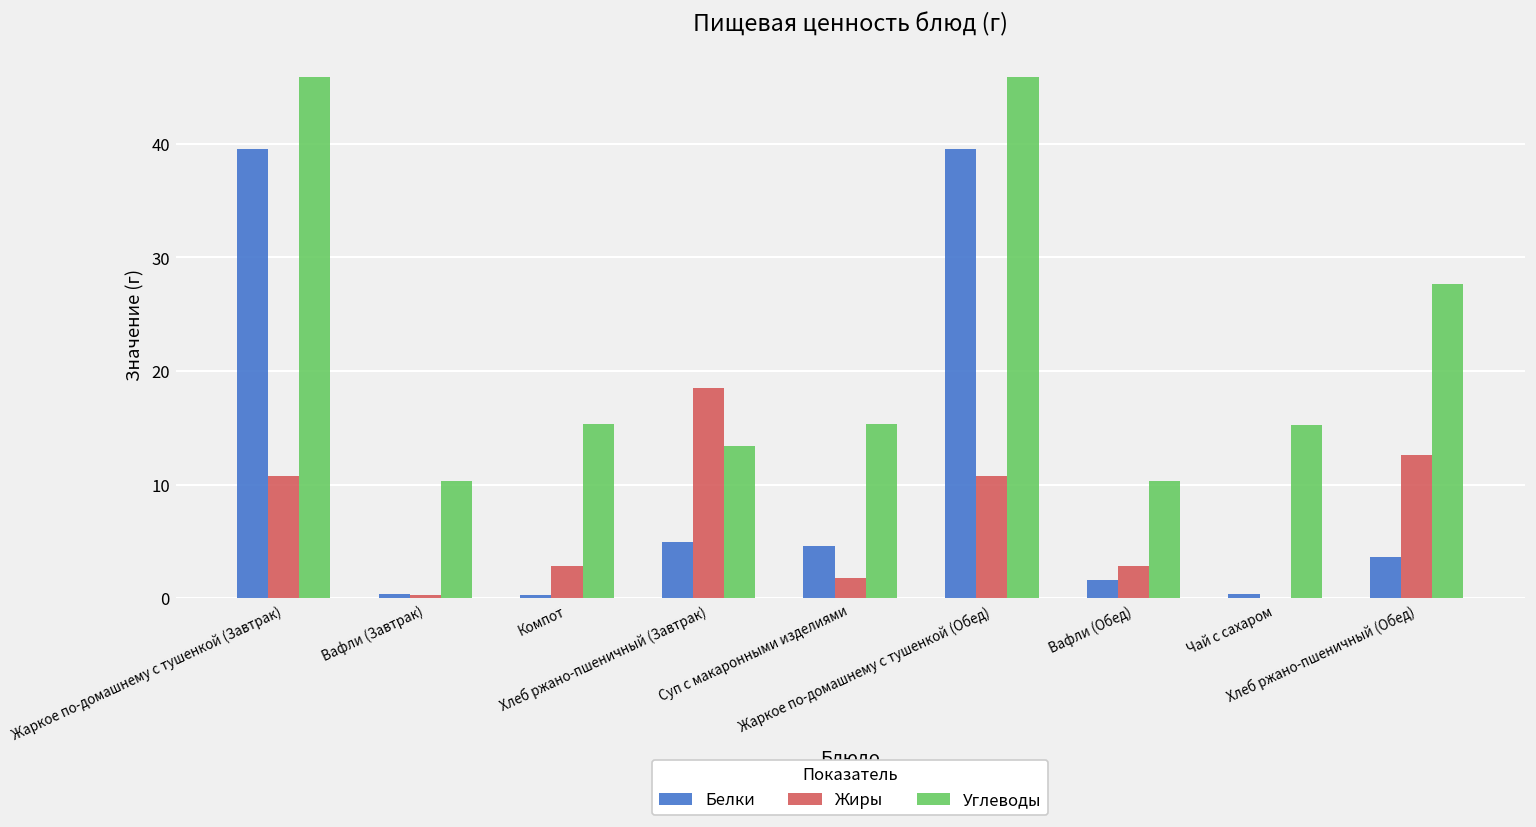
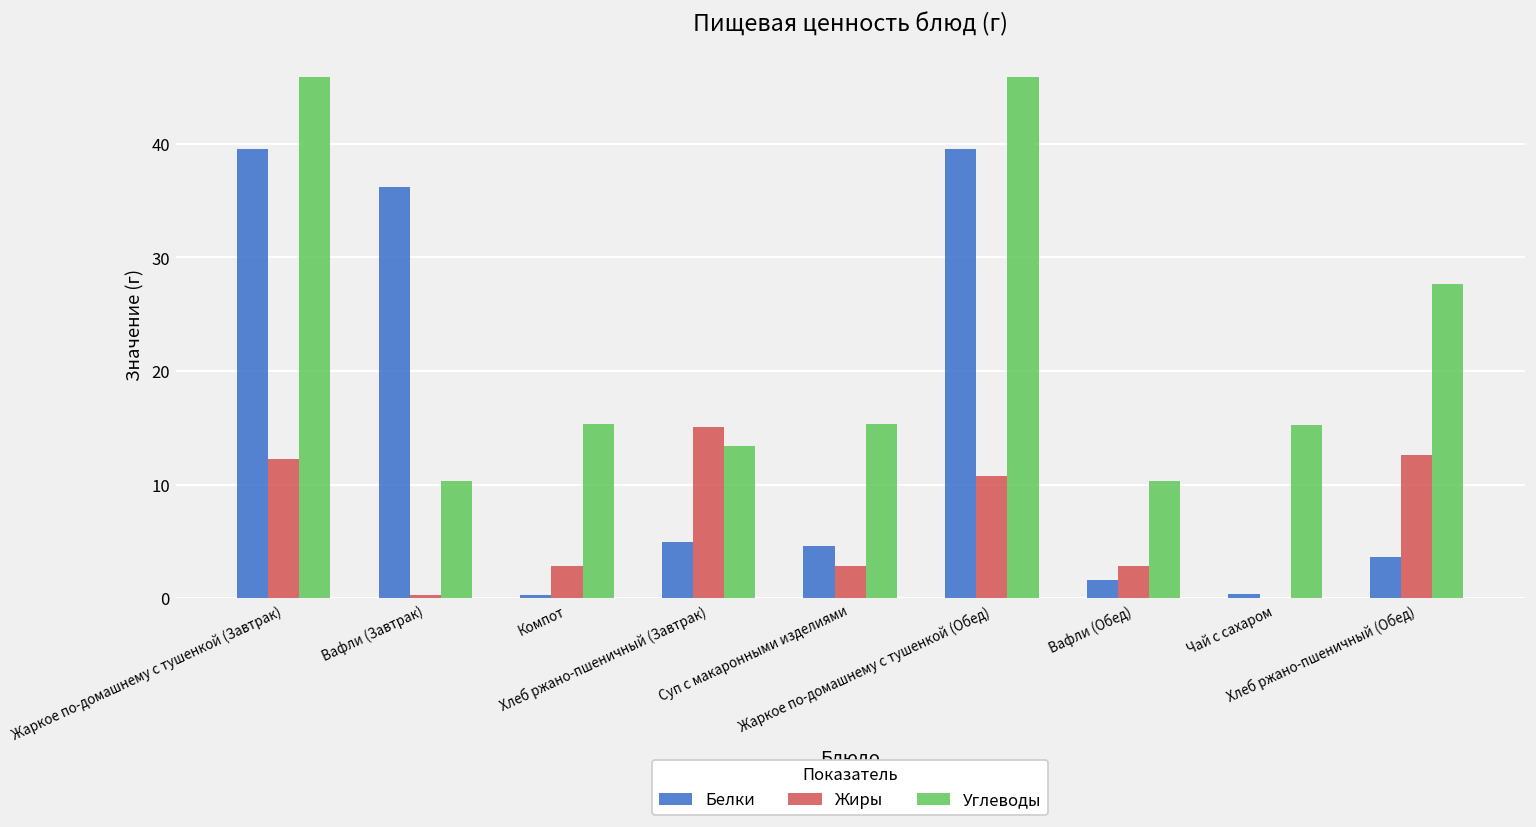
Жиры, Жаркое по-домашнему с тушенкой (Завтрак): 11 -> 12
Белки, Вафли (Завтрак): 0 -> 36
Жиры, Хлеб ржано-пшеничный (Завтрак): 19 -> 15
Жиры, Суп с макаронными изделиями: 2 -> 3
